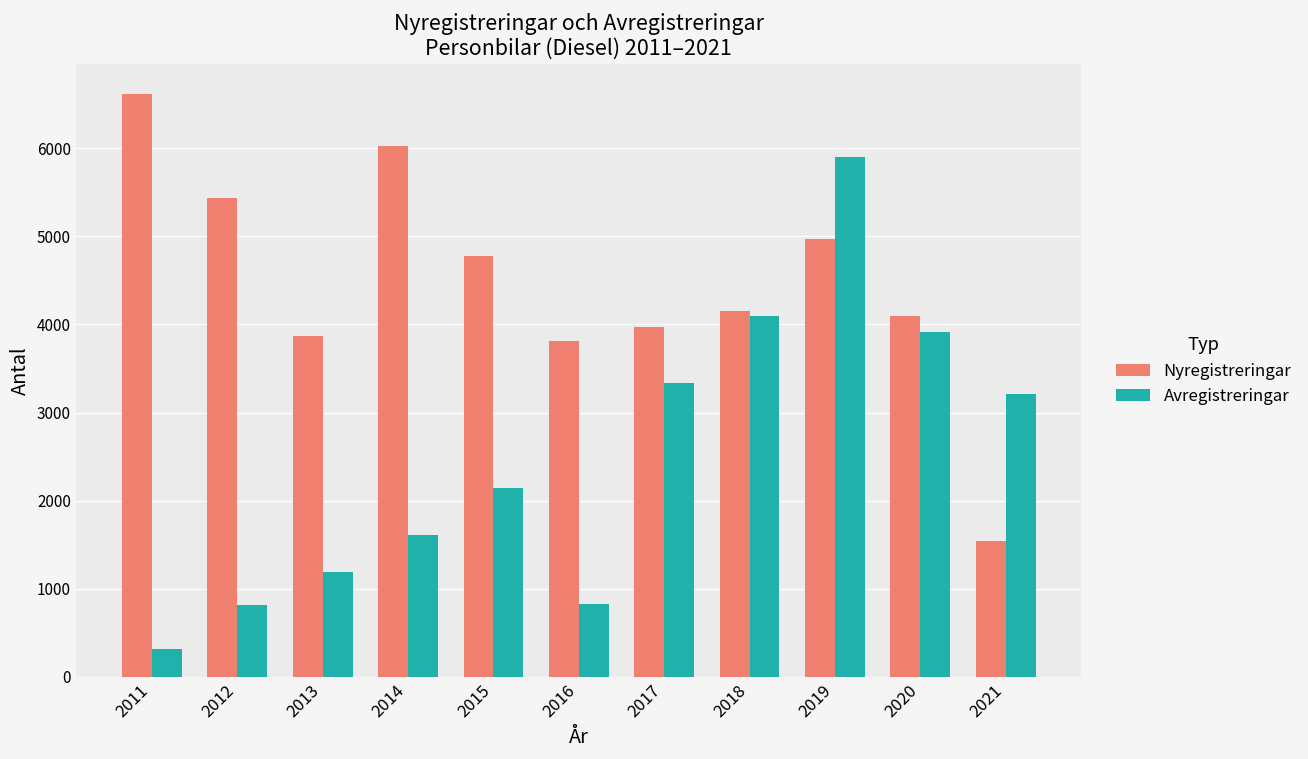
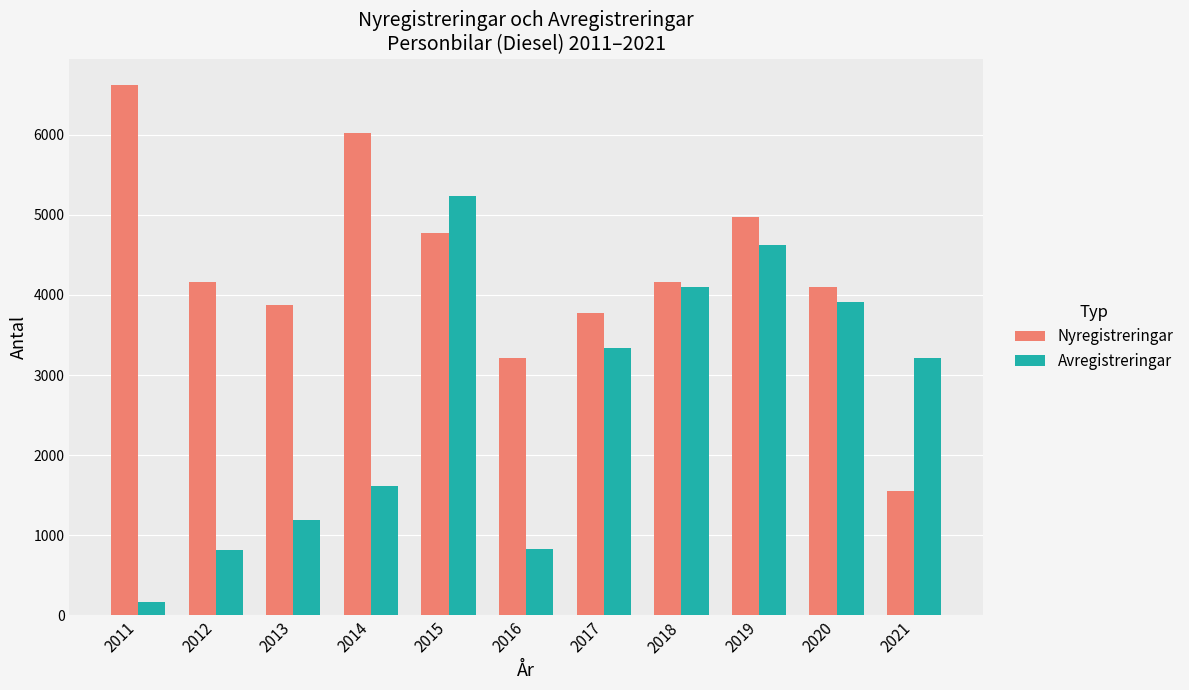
Avregistreringar, 2011: 300 -> 200
Nyregistreringar, 2012: 5400 -> 4200
Avregistreringar, 2015: 2100 -> 5200
Nyregistreringar, 2016: 3800 -> 3200
Nyregistreringar, 2017: 4000 -> 3800
Avregistreringar, 2019: 5900 -> 4600
